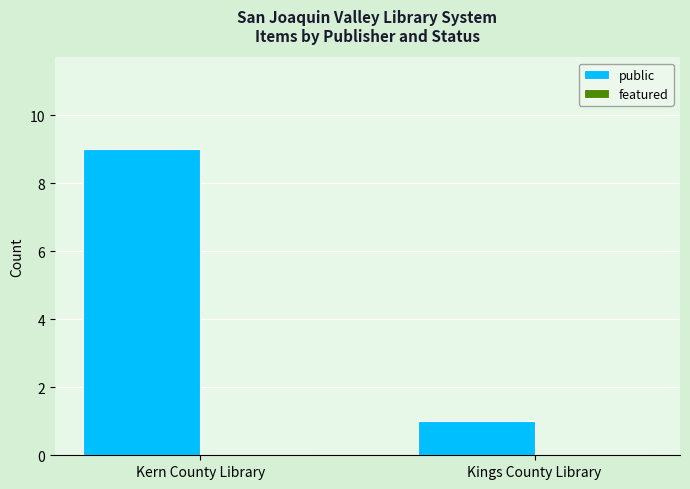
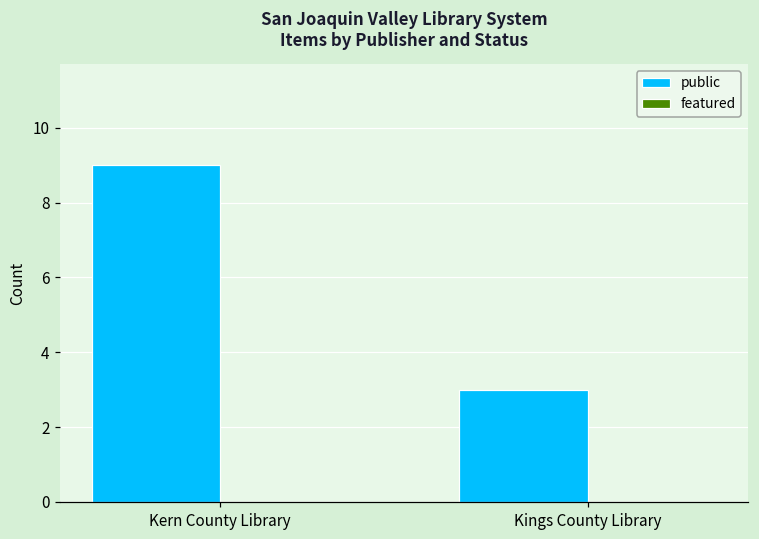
public, Kings County Library: 1 -> 3
